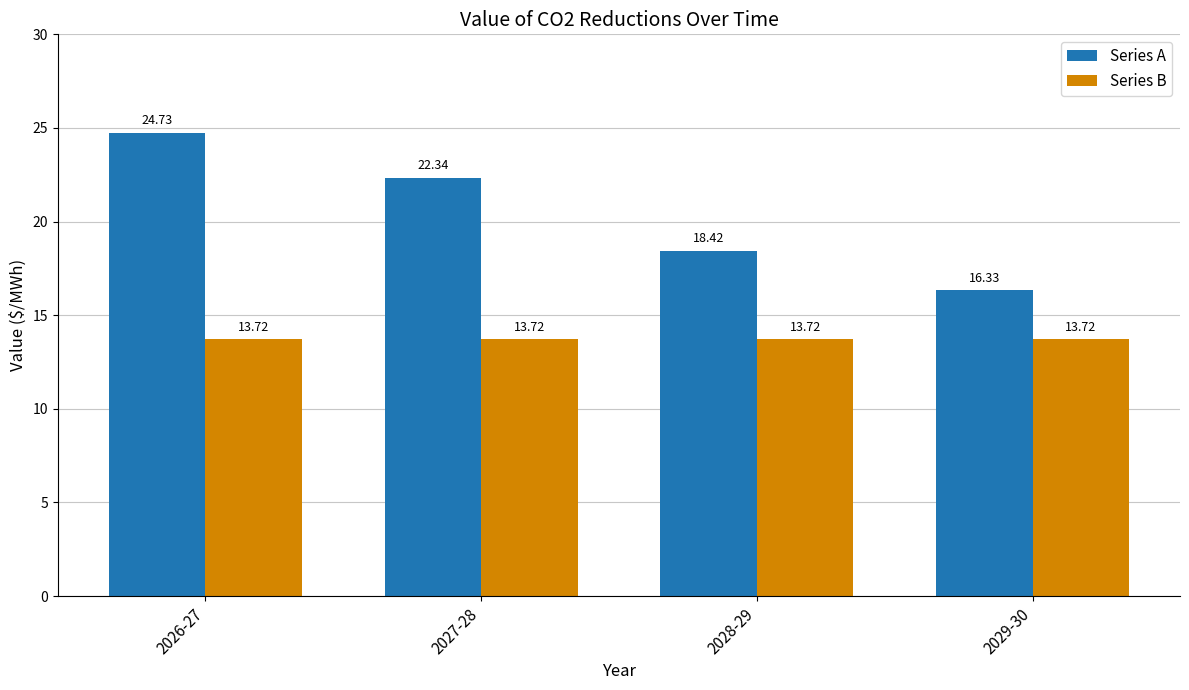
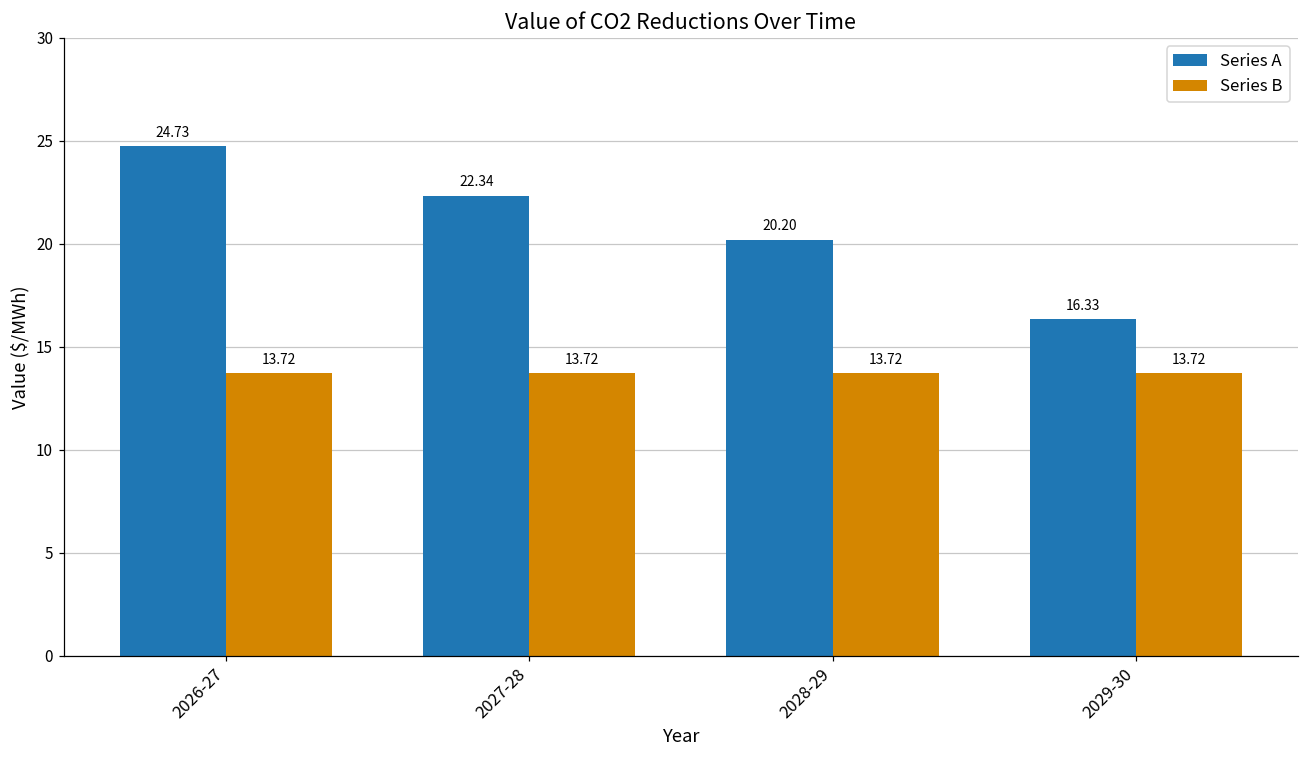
Series A, 2028-29: 18.42 -> 20.20
